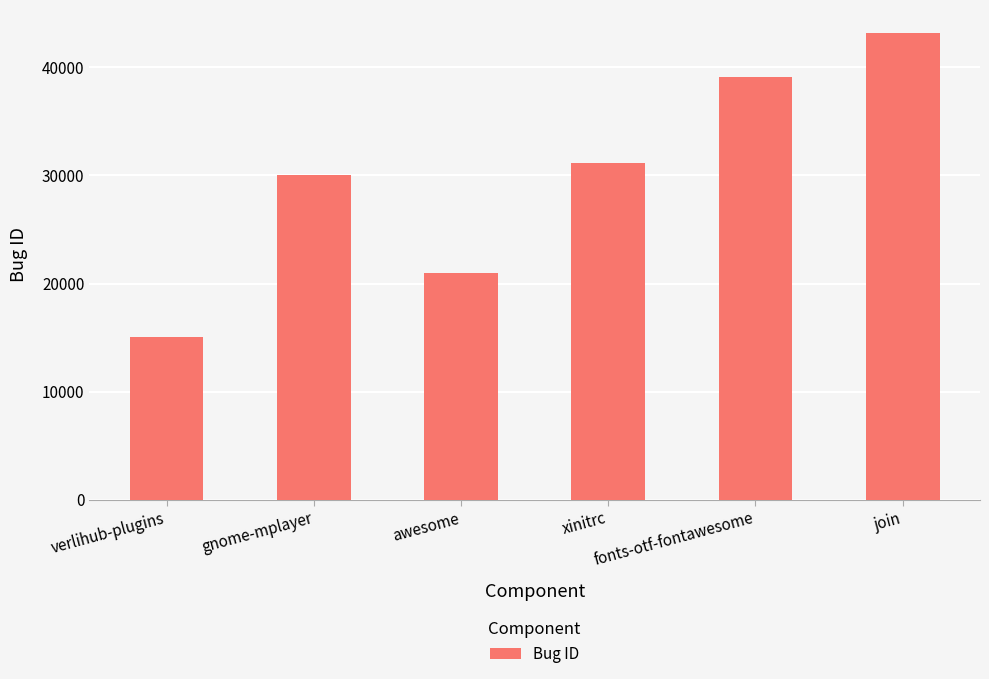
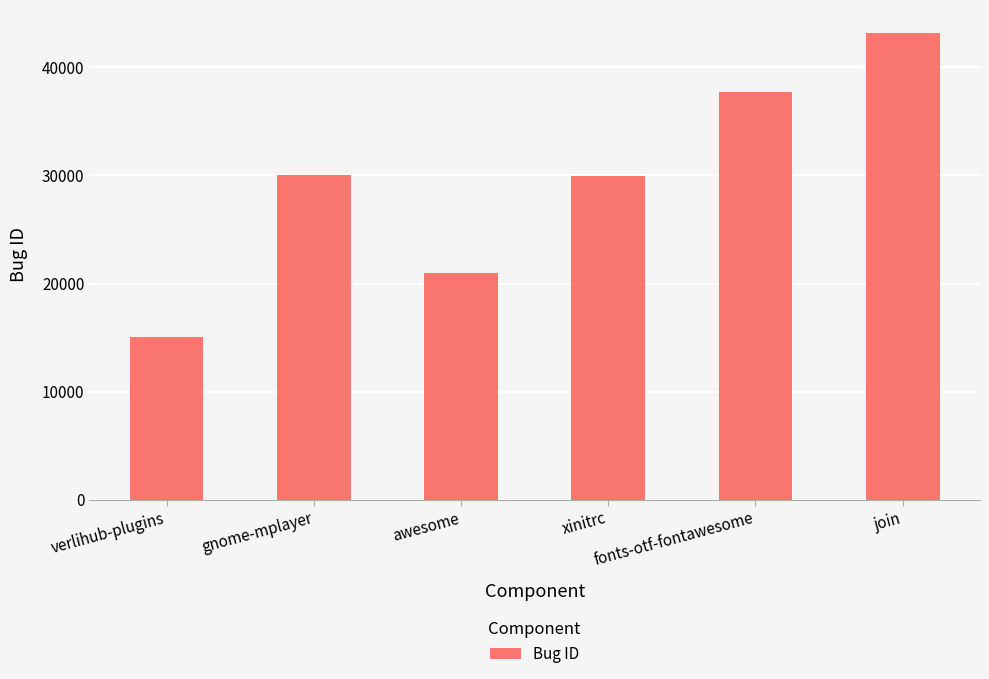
xinitrc: 31200 -> 30000
fonts-otf-fontawesome: 39100 -> 37700
